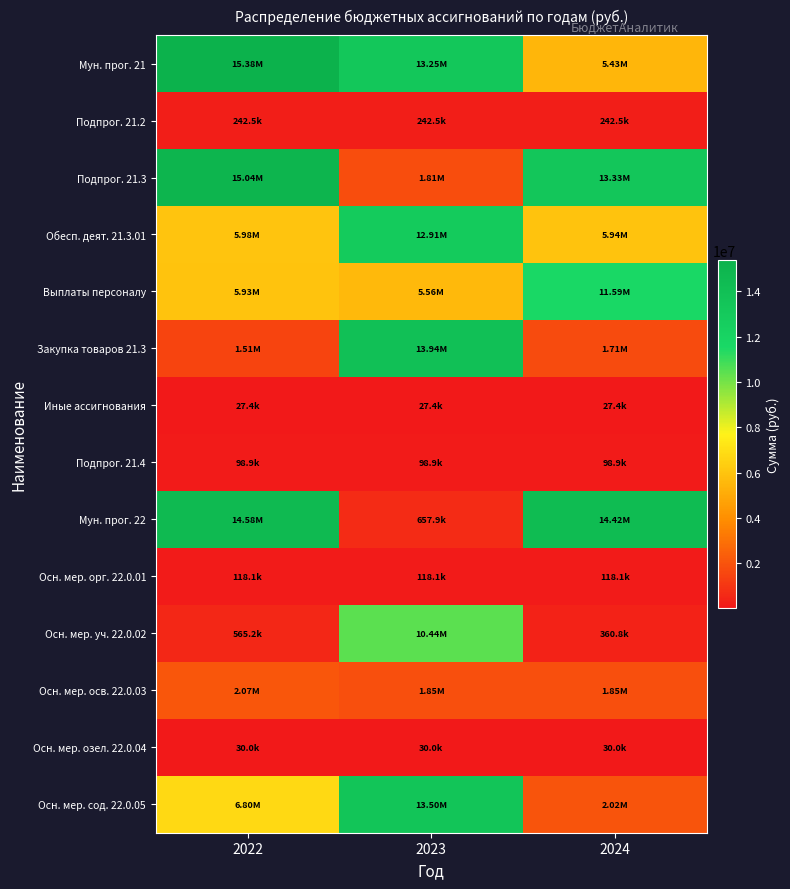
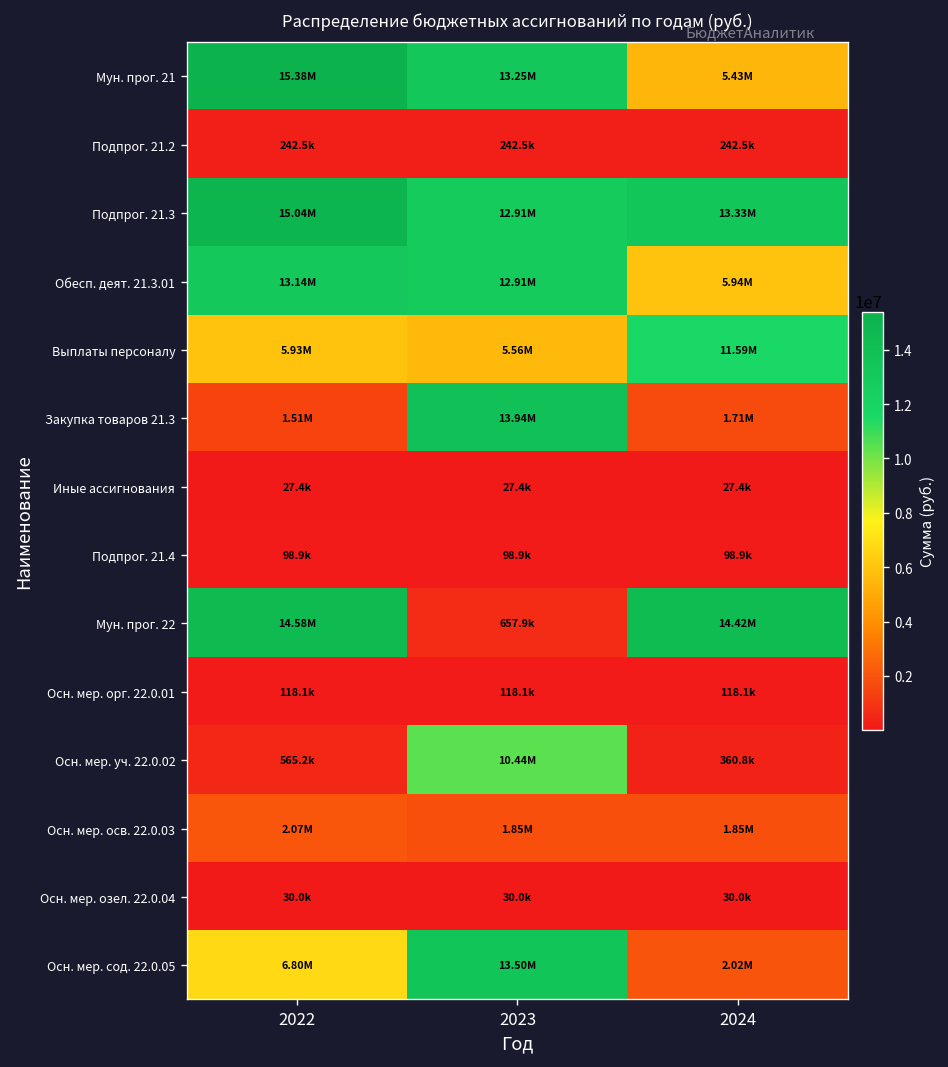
Подпрог. 21.3, 2023: 1.81M -> 12.91M
Обесп. деят. 21.3.01, 2022: 5.98M -> 13.14M
